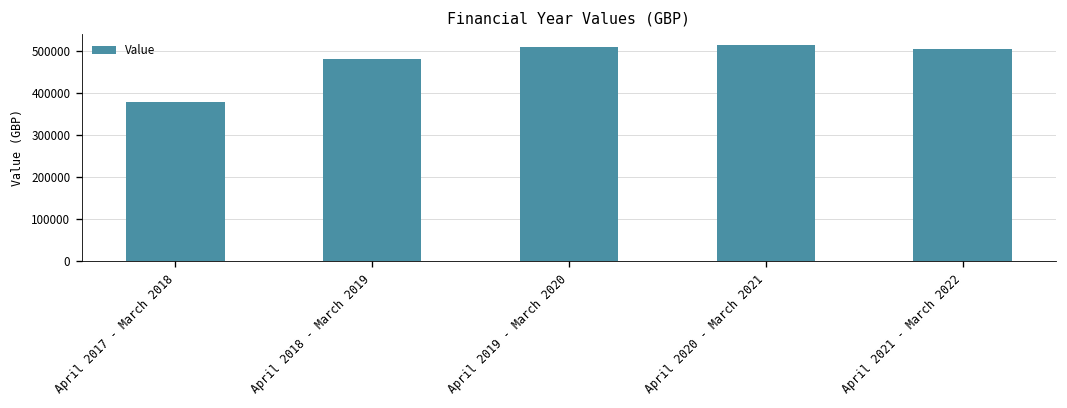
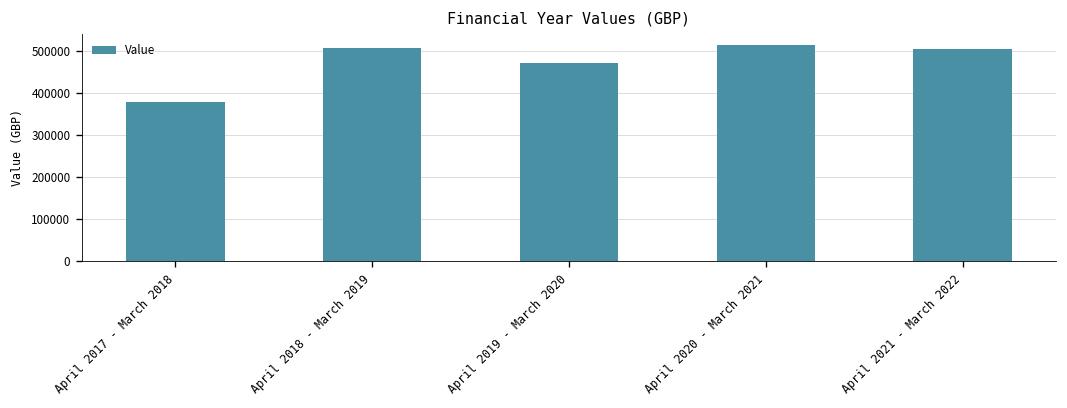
April 2018 - March 2019: 480000 -> 510000
April 2019 - March 2020: 510000 -> 470000
